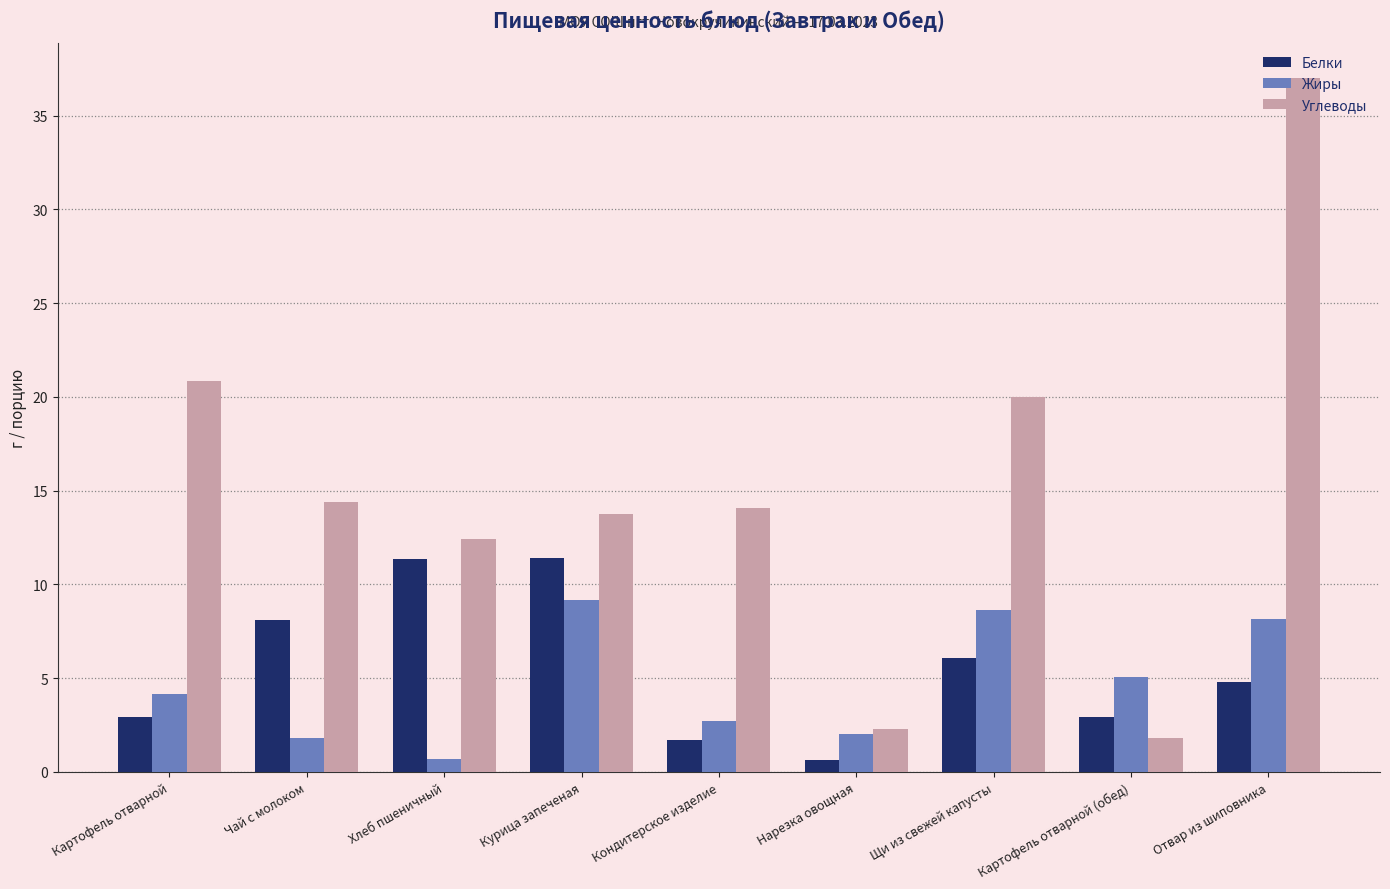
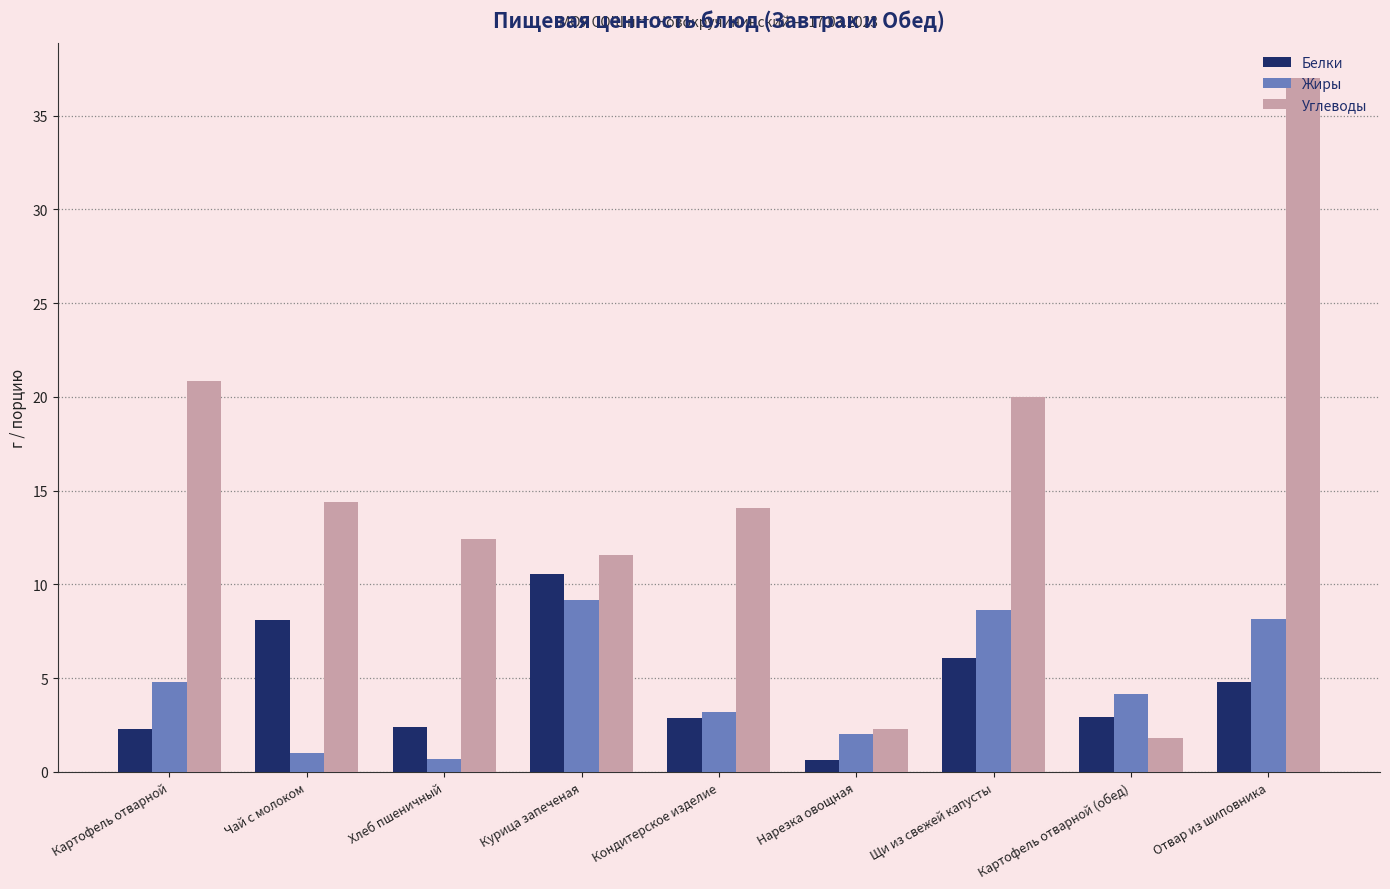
Белки, Картофель отварной: 2.9 -> 2.3
Жиры, Картофель отварной: 4.2 -> 4.8
Жиры, Чай с молоком: 1.8 -> 1.0
Белки, Хлеб пшеничный: 11.4 -> 2.4
Белки, Курица запеченая: 11.4 -> 10.6
Углеводы, Курица запеченая: 13.8 -> 11.6
Белки, Кондитерское изделие: 1.7 -> 2.9
Жиры, Кондитерское изделие: 2.7 -> 3.2
Жиры, Картофель отварной (обед): 5.1 -> 4.2
